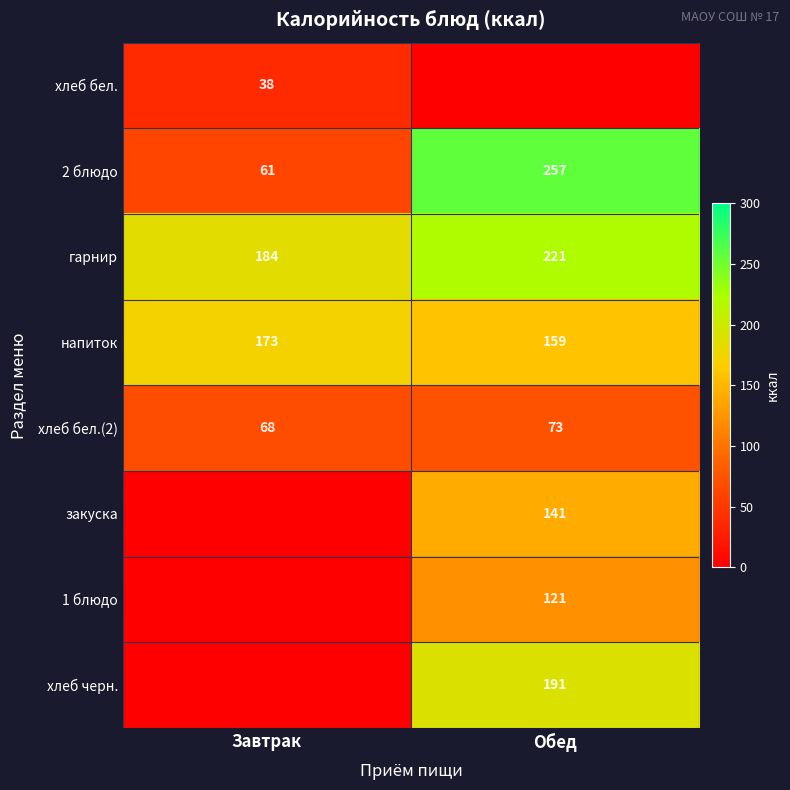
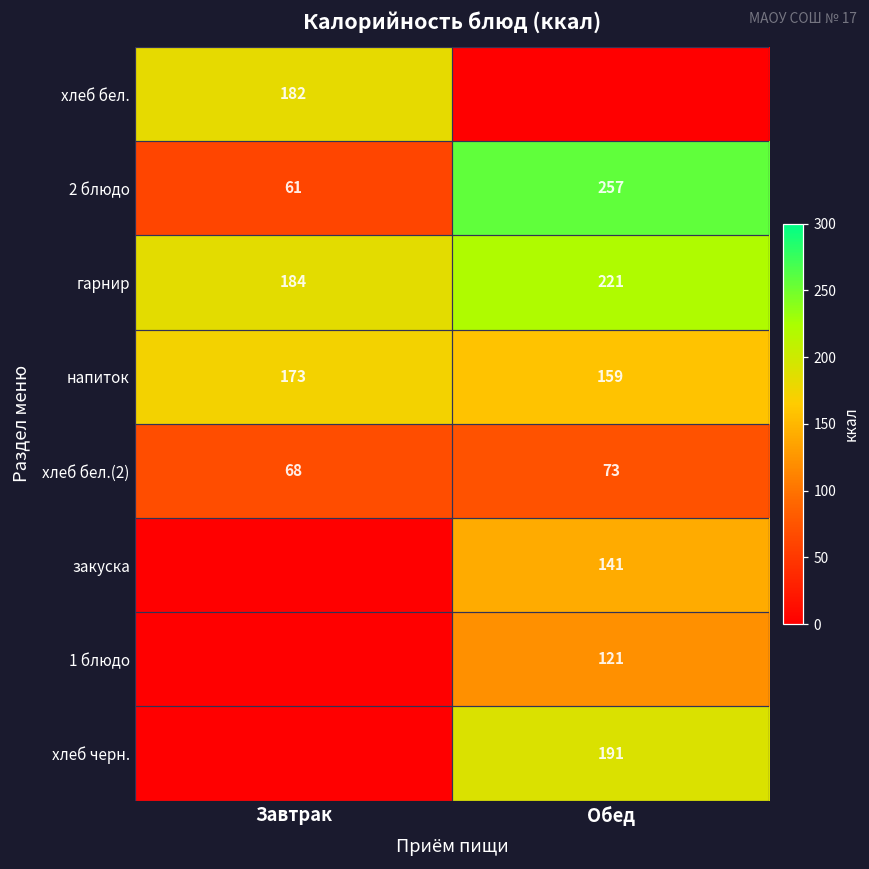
хлеб бел., Завтрак: 38 -> 182
